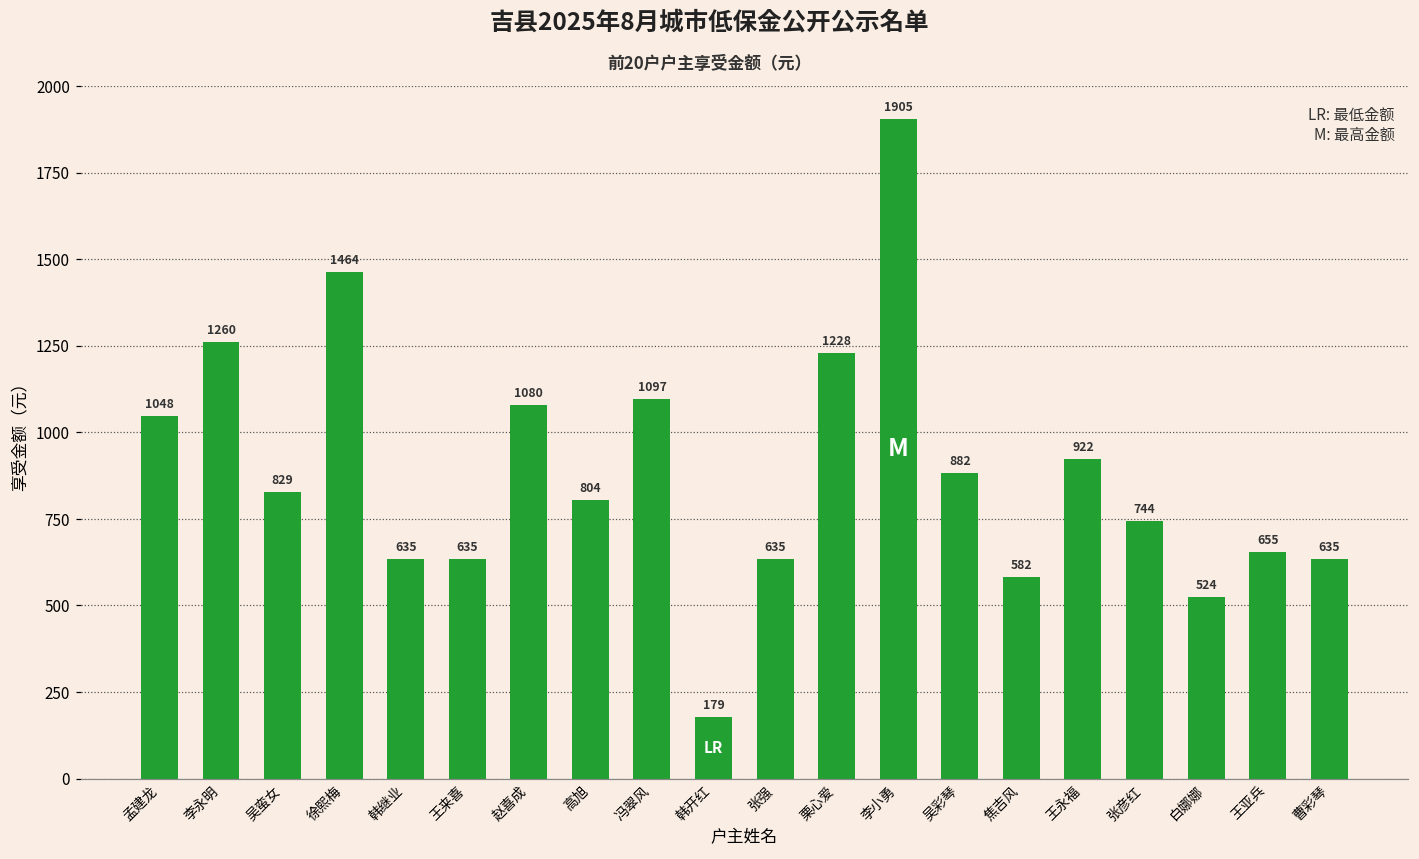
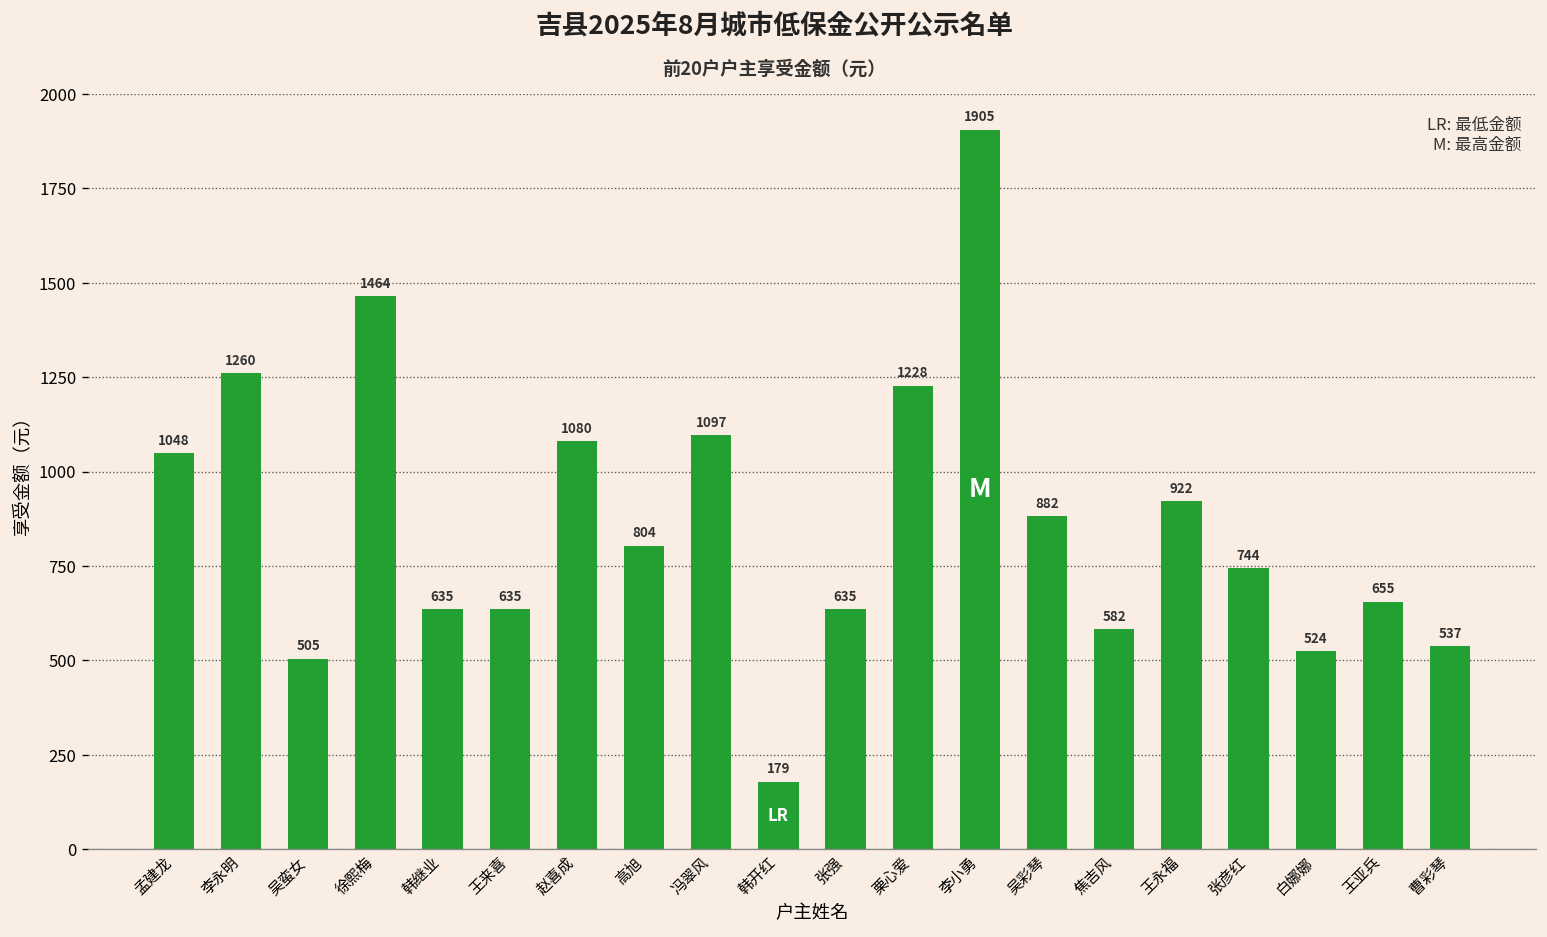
吴蛮女: 829 -> 505
曹彩琴: 635 -> 537
